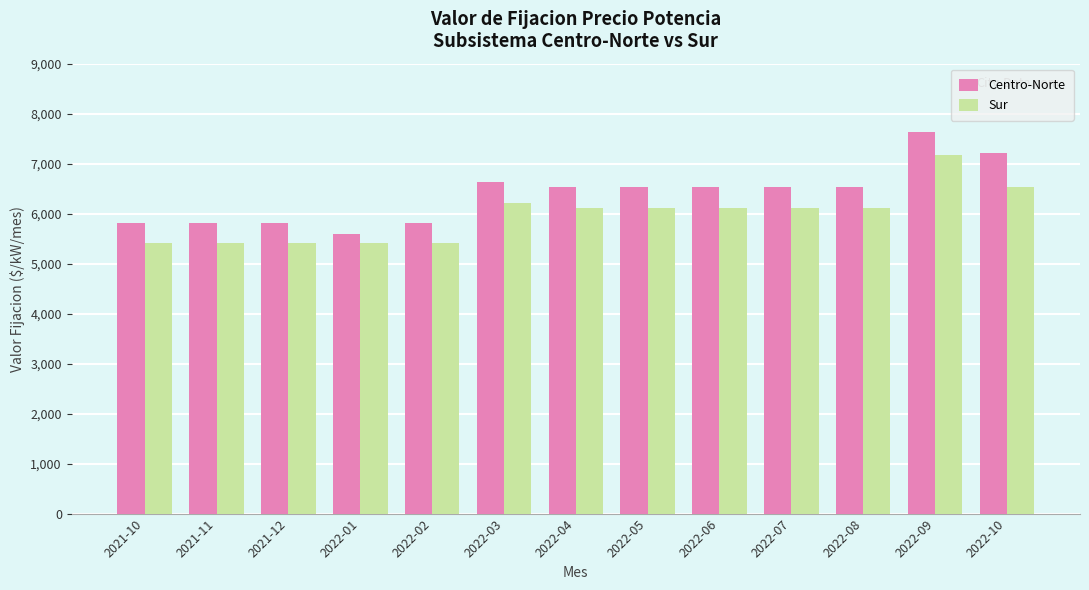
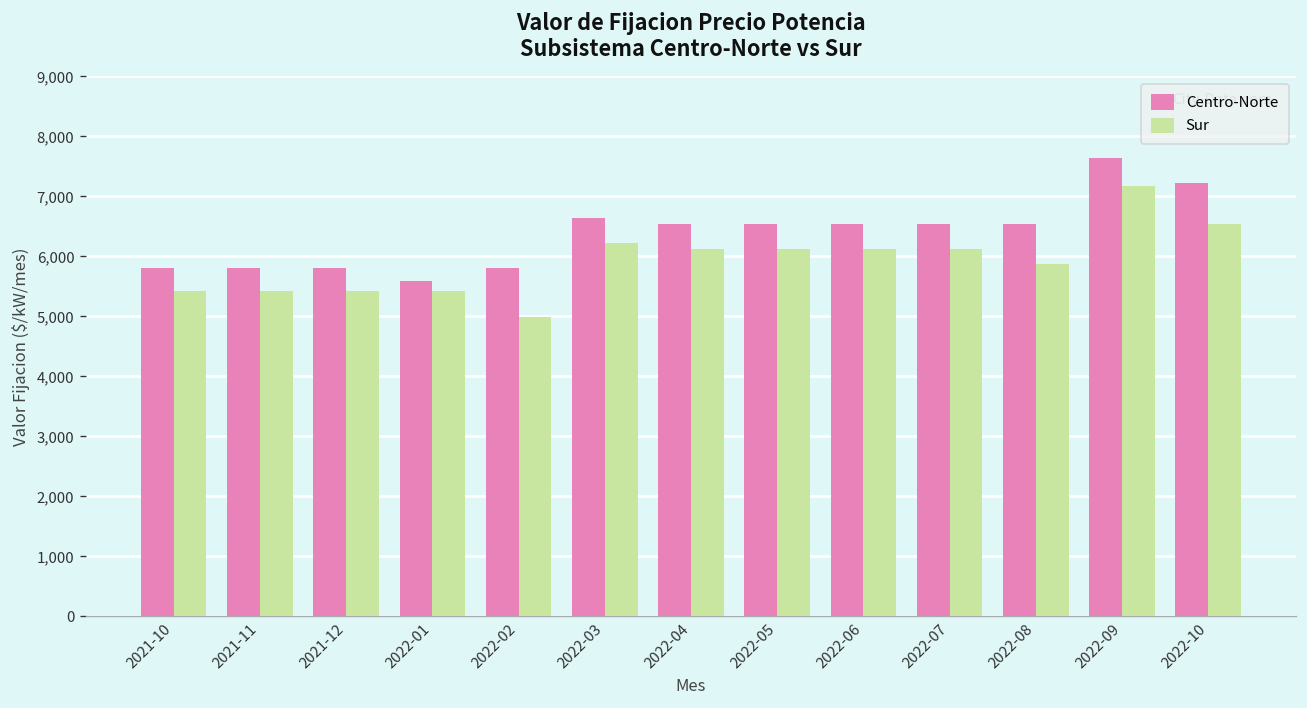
Sur, 2022-02: 5,400 -> 5,000
Sur, 2022-08: 6,100 -> 5,900
